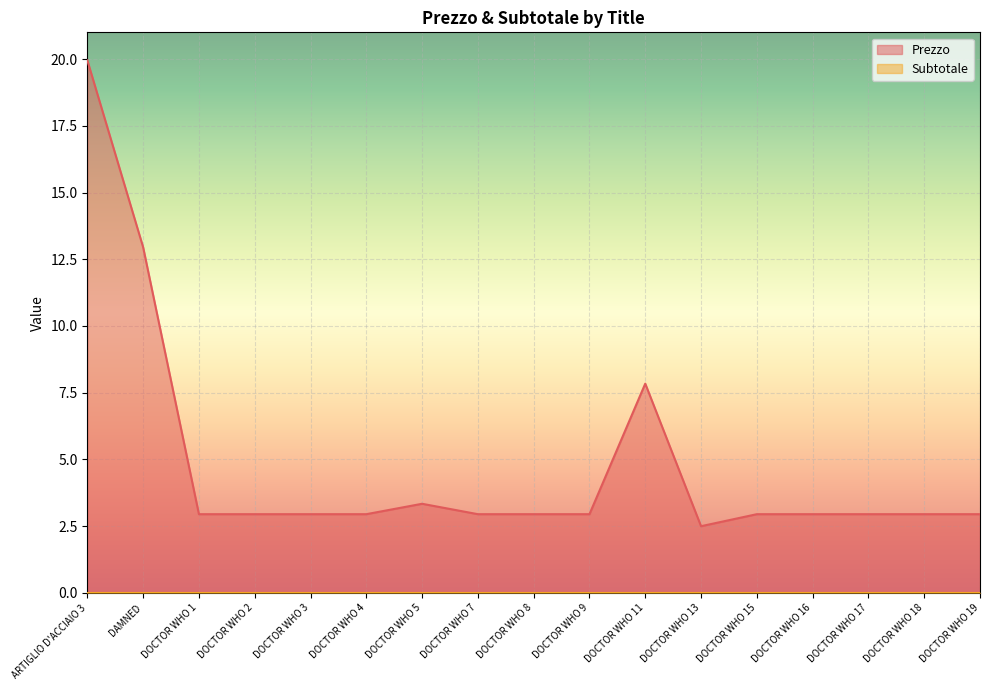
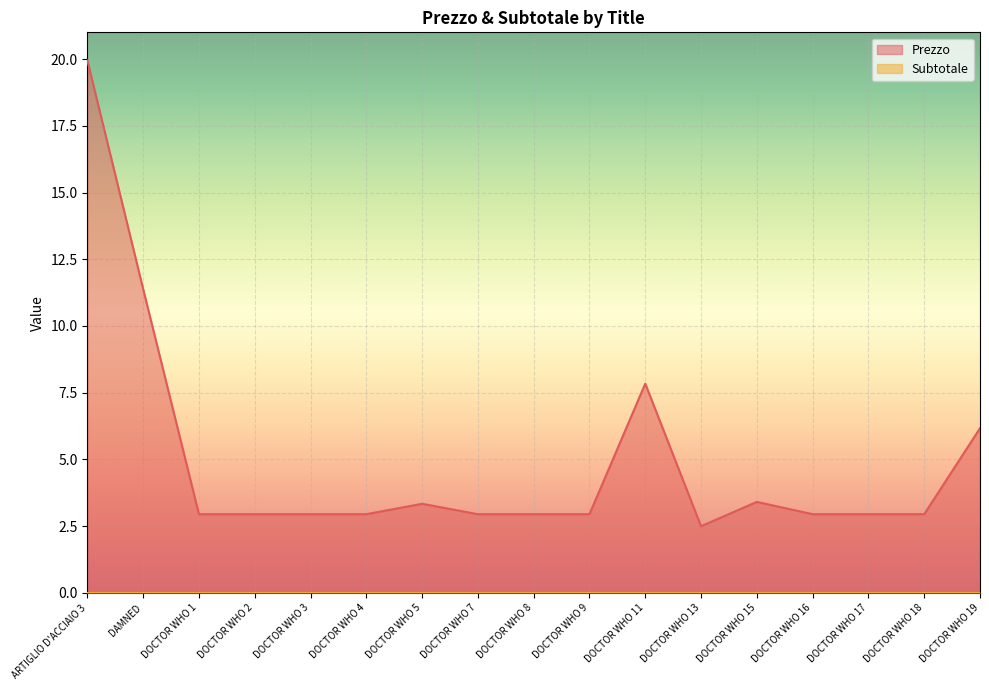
Prezzo, DAMNED: 13.0 -> 11.4
Prezzo, DOCTOR WHO 15: 3.0 -> 3.4
Prezzo, DOCTOR WHO 19: 3.0 -> 6.2
